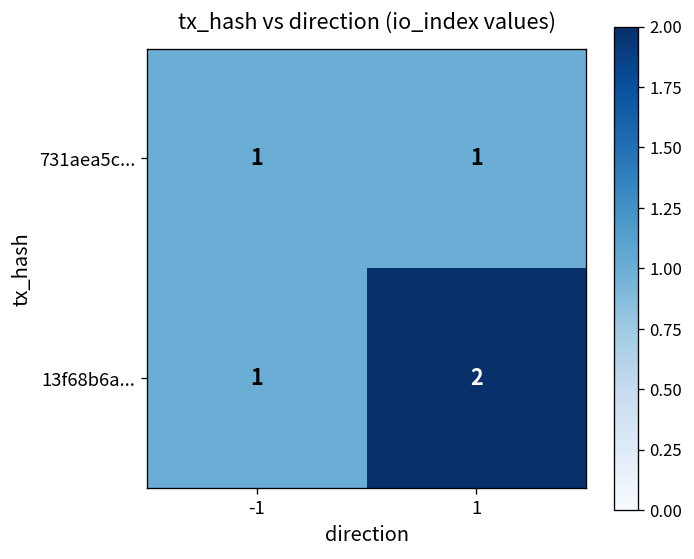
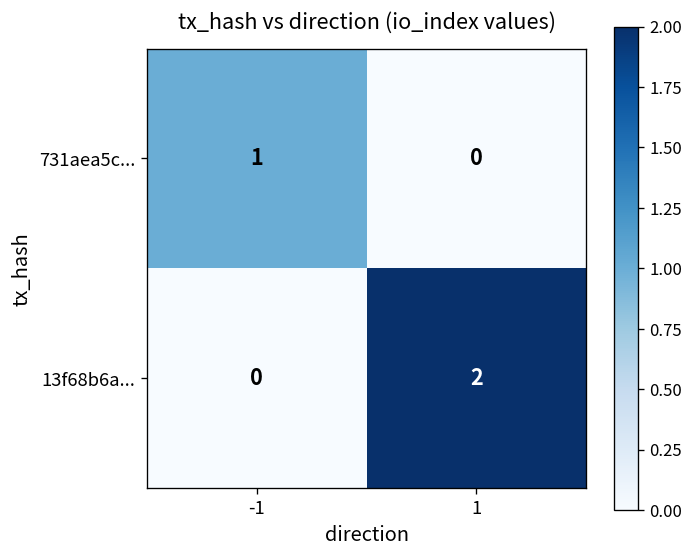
731aea5c..., 1: 1 -> 0
13f68b6a..., -1: 1 -> 0
